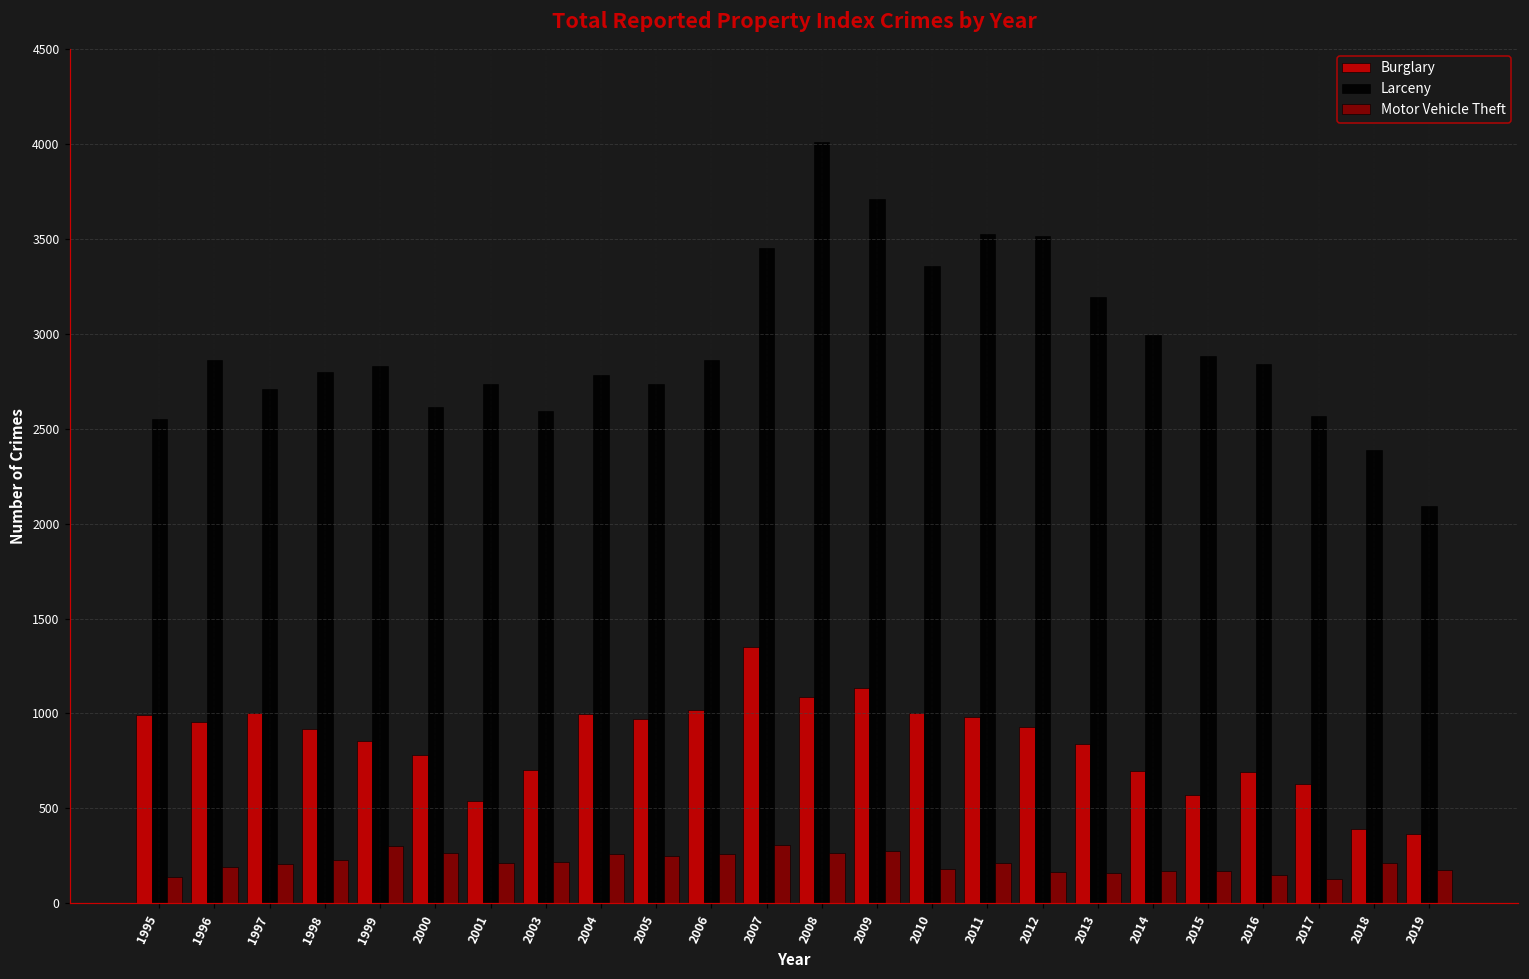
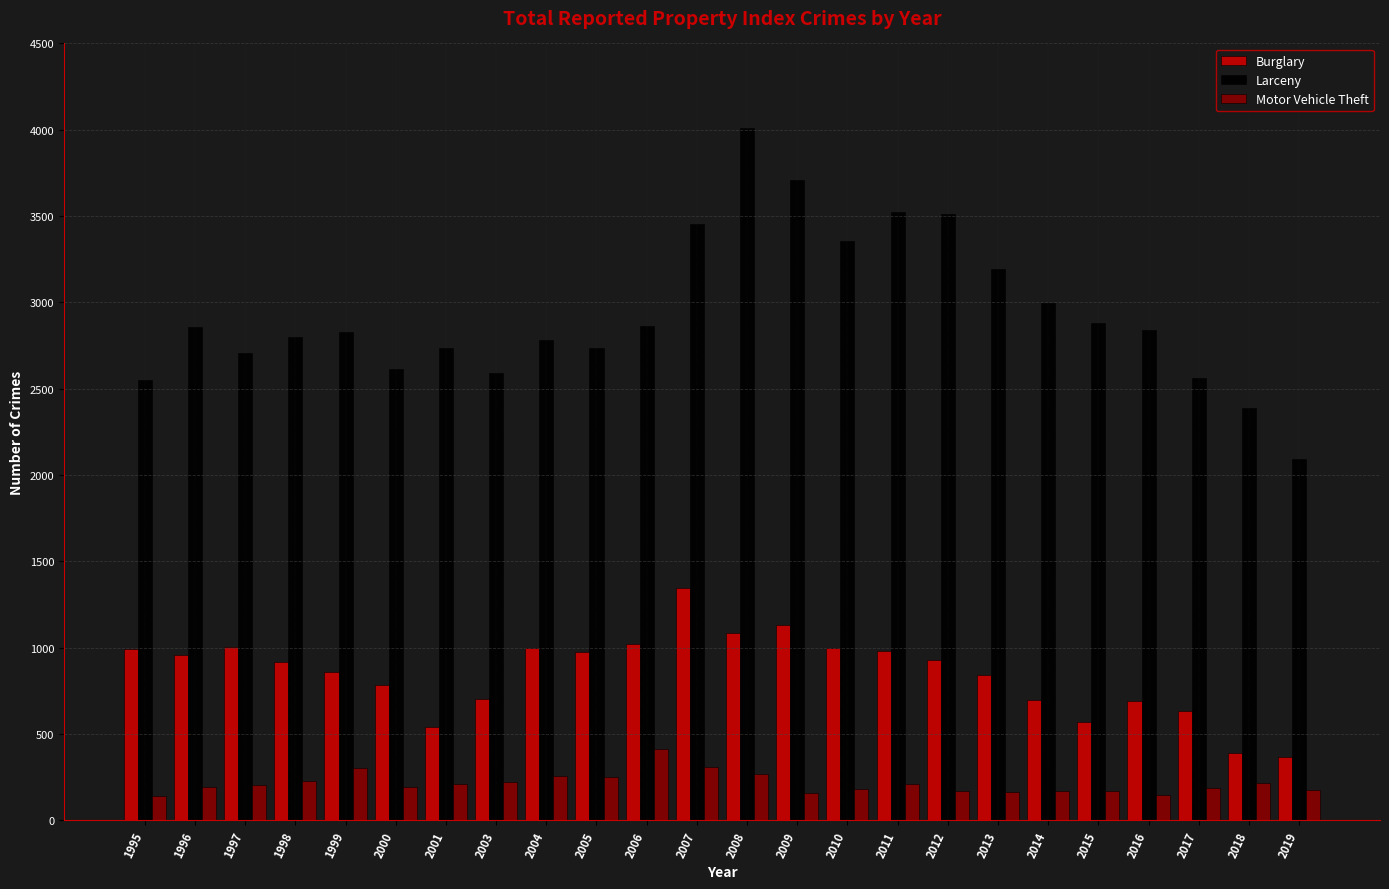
Motor Vehicle Theft, 2000: 270 -> 200
Motor Vehicle Theft, 2006: 260 -> 410
Motor Vehicle Theft, 2009: 270 -> 160
Motor Vehicle Theft, 2017: 130 -> 190
